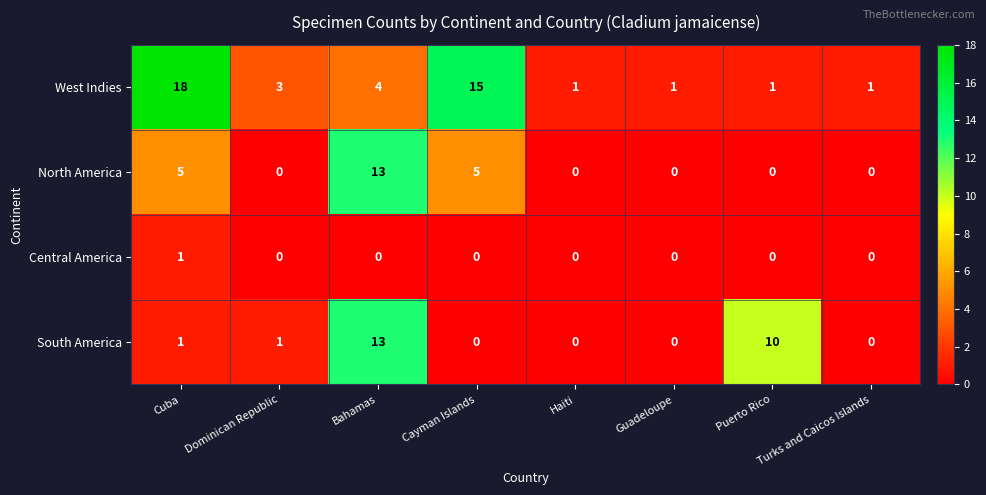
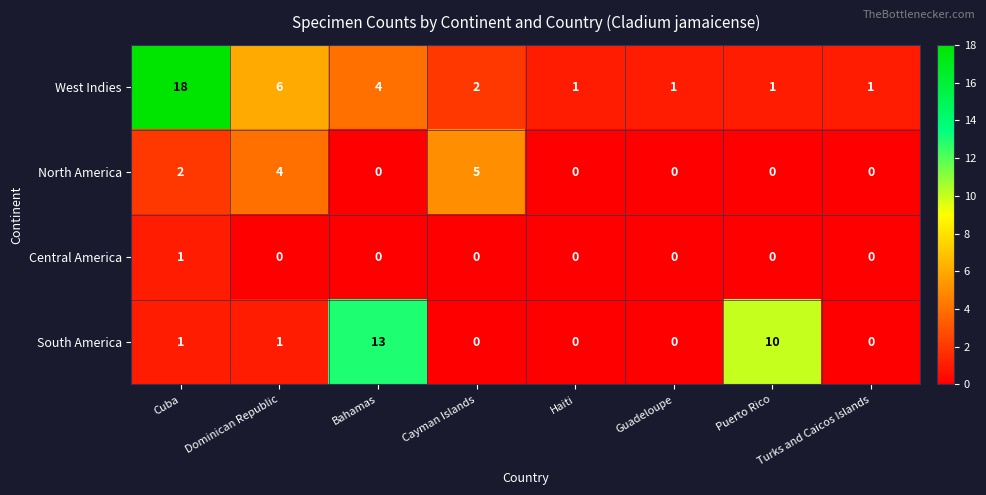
West Indies, Dominican Republic: 3 -> 6
West Indies, Cayman Islands: 15 -> 2
North America, Cuba: 5 -> 2
North America, Dominican Republic: 0 -> 4
North America, Bahamas: 13 -> 0
